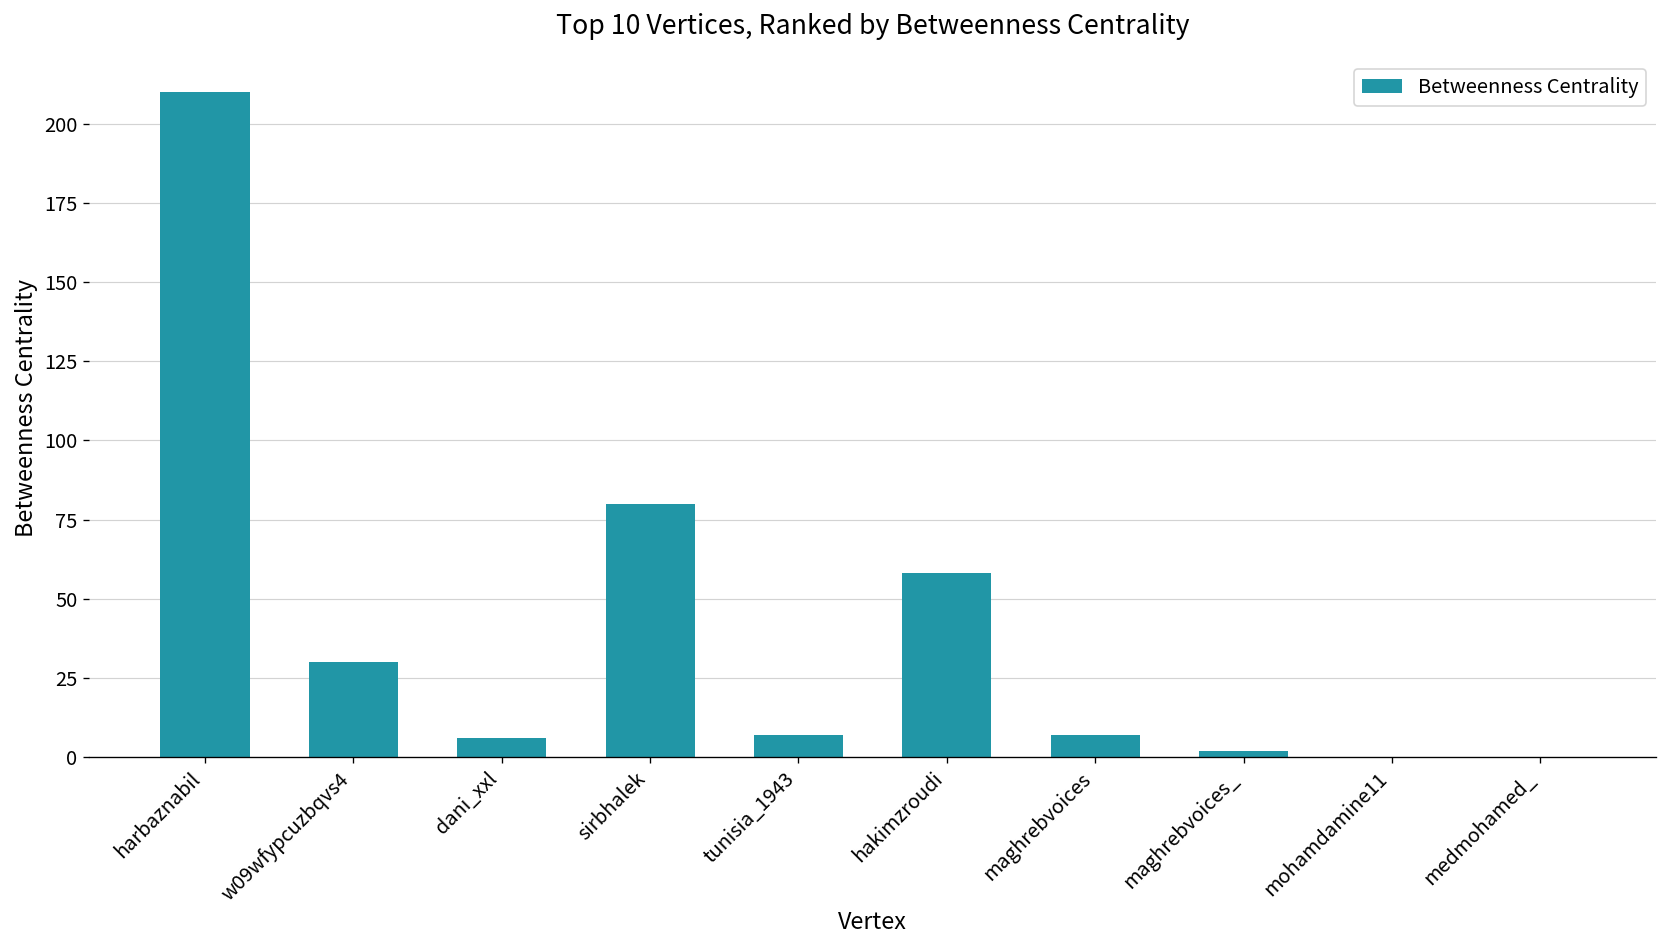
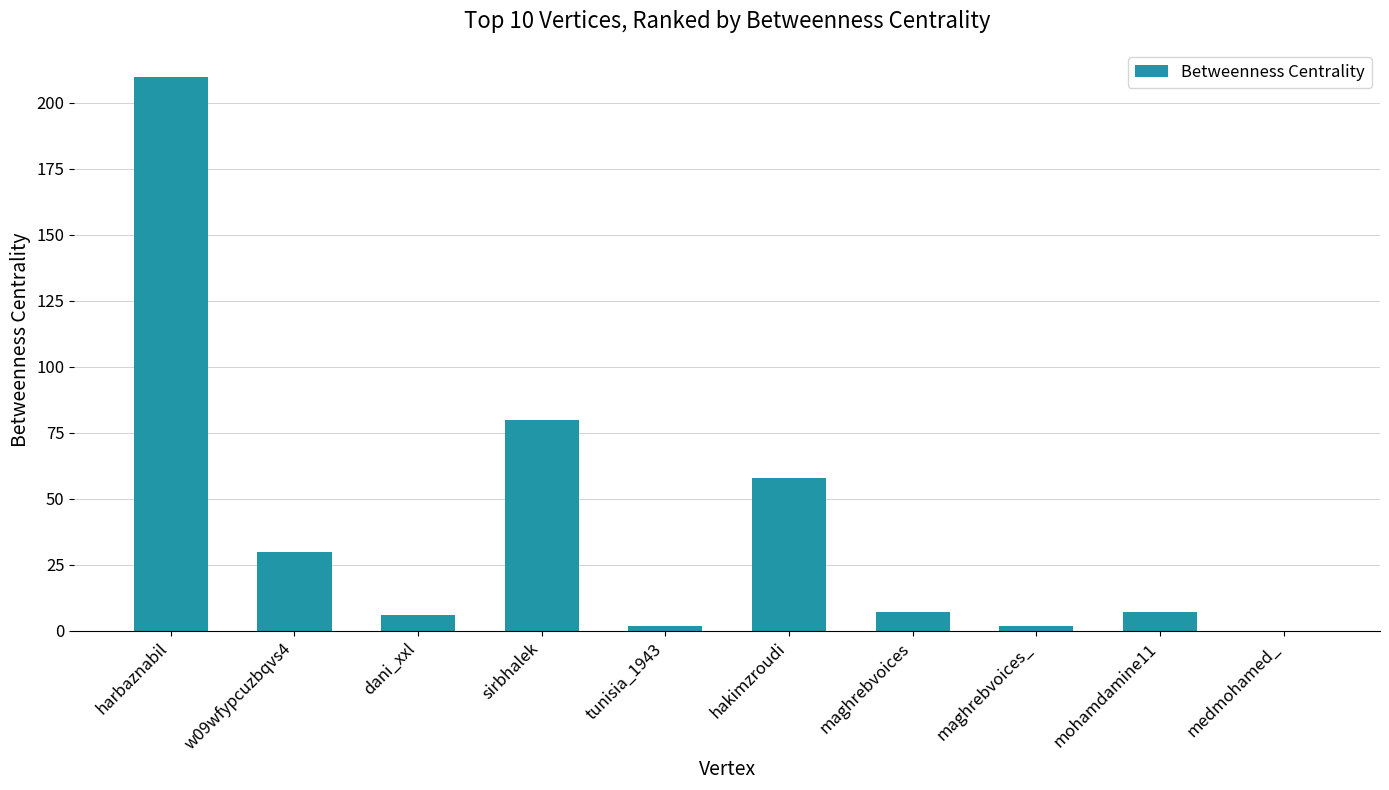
tunisia_1943: 7 -> 2
mohamdamine11: 0 -> 7
